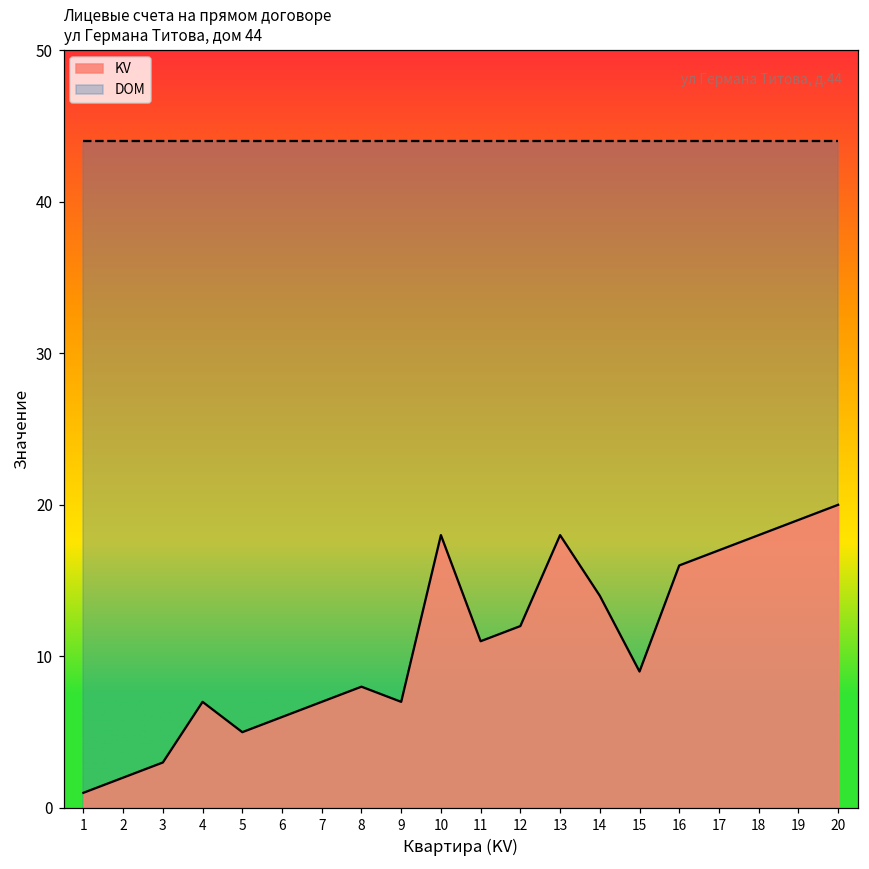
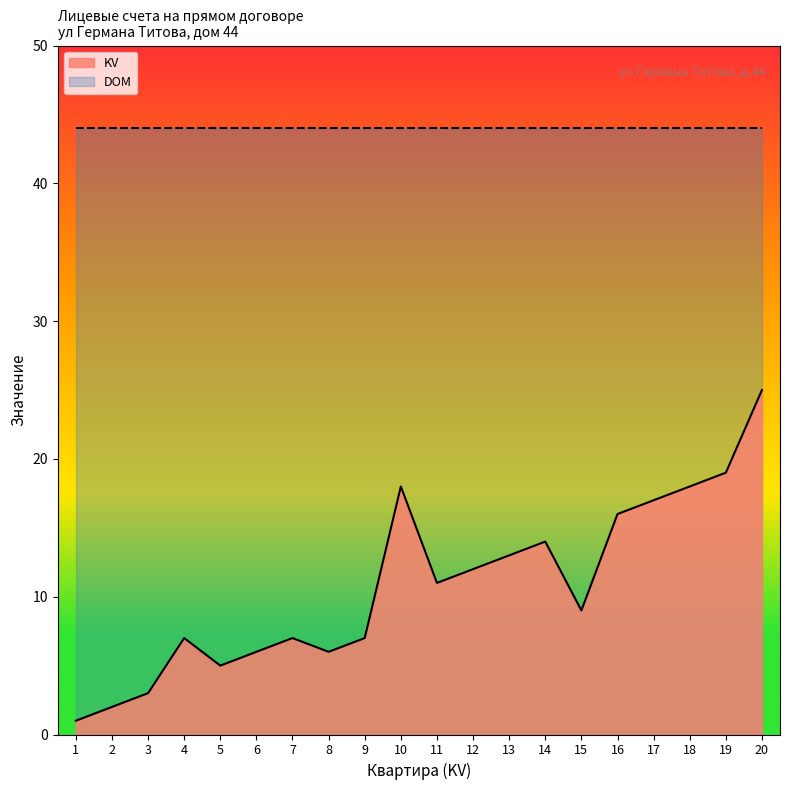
KV, 8: 8 -> 6
KV, 13: 18 -> 13
KV, 20: 20 -> 25
